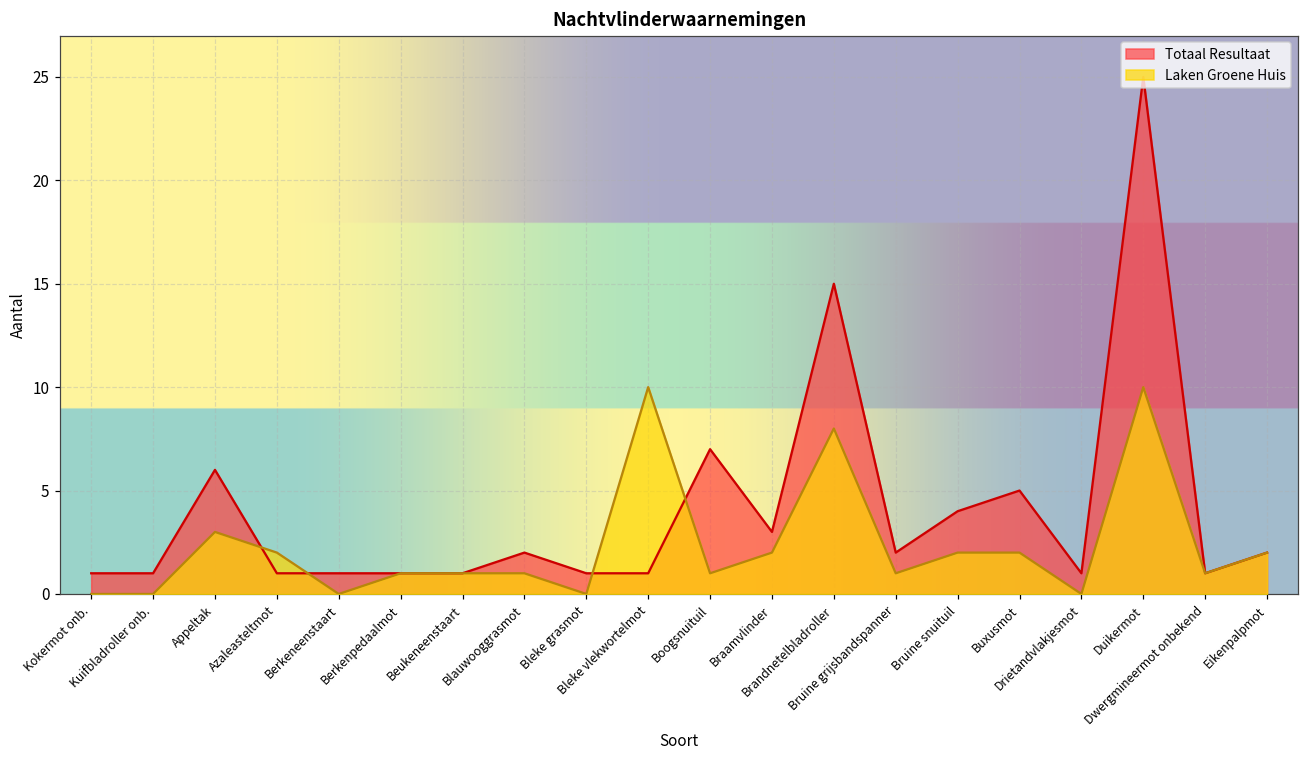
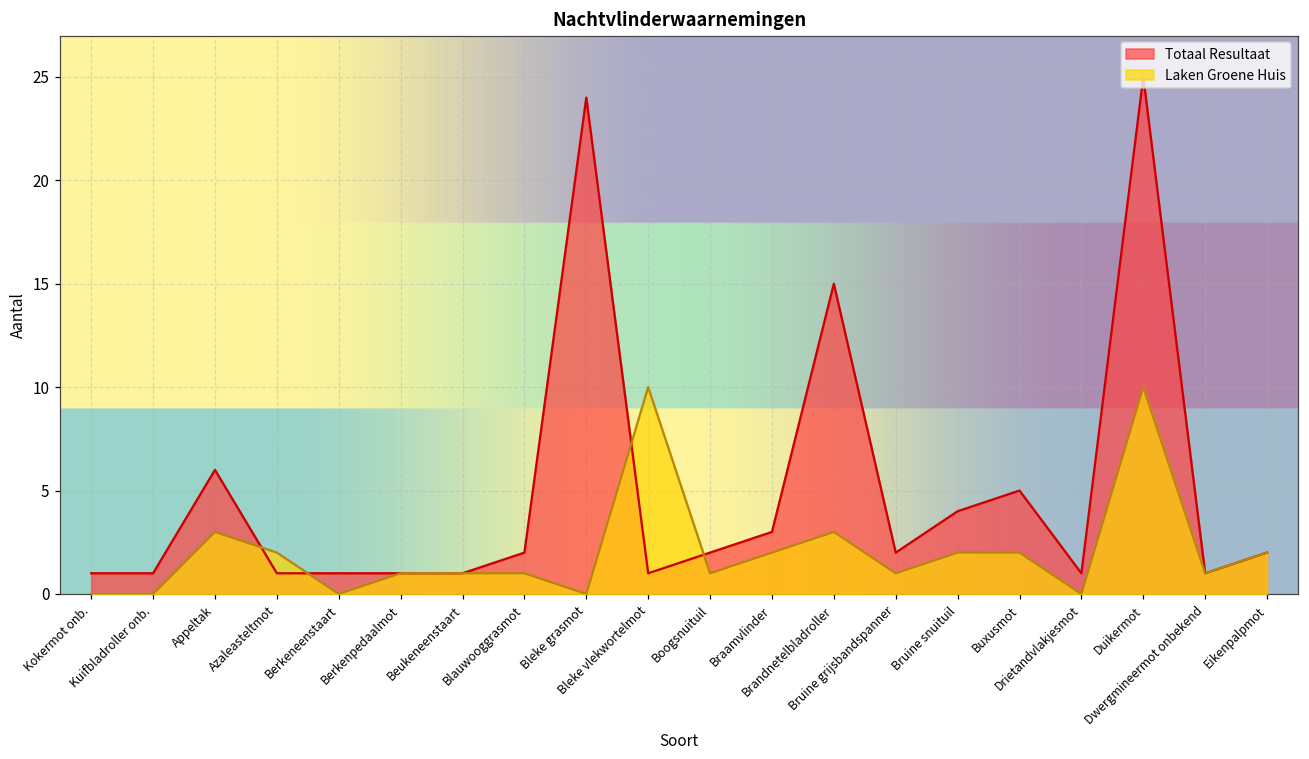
Totaal Resultaat, Bleke grasmot: 1 -> 24
Totaal Resultaat, Boogsnuituil: 7 -> 2
Laken Groene Huis, Brandnetelbladroller: 8 -> 3
